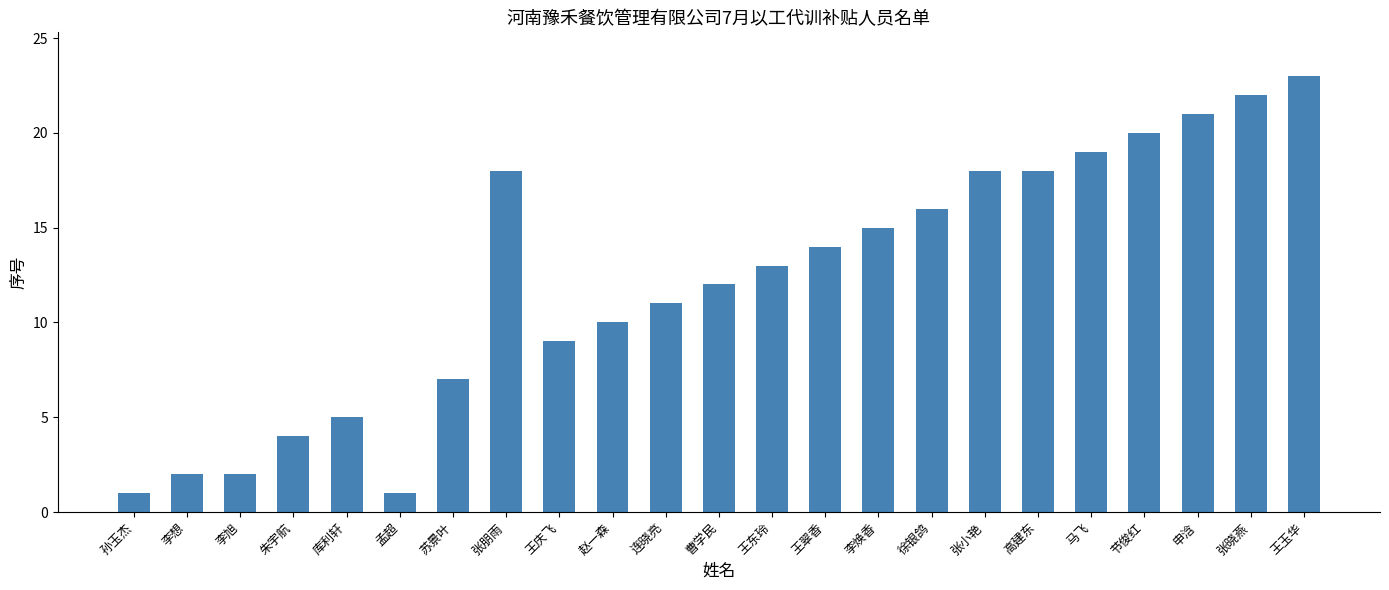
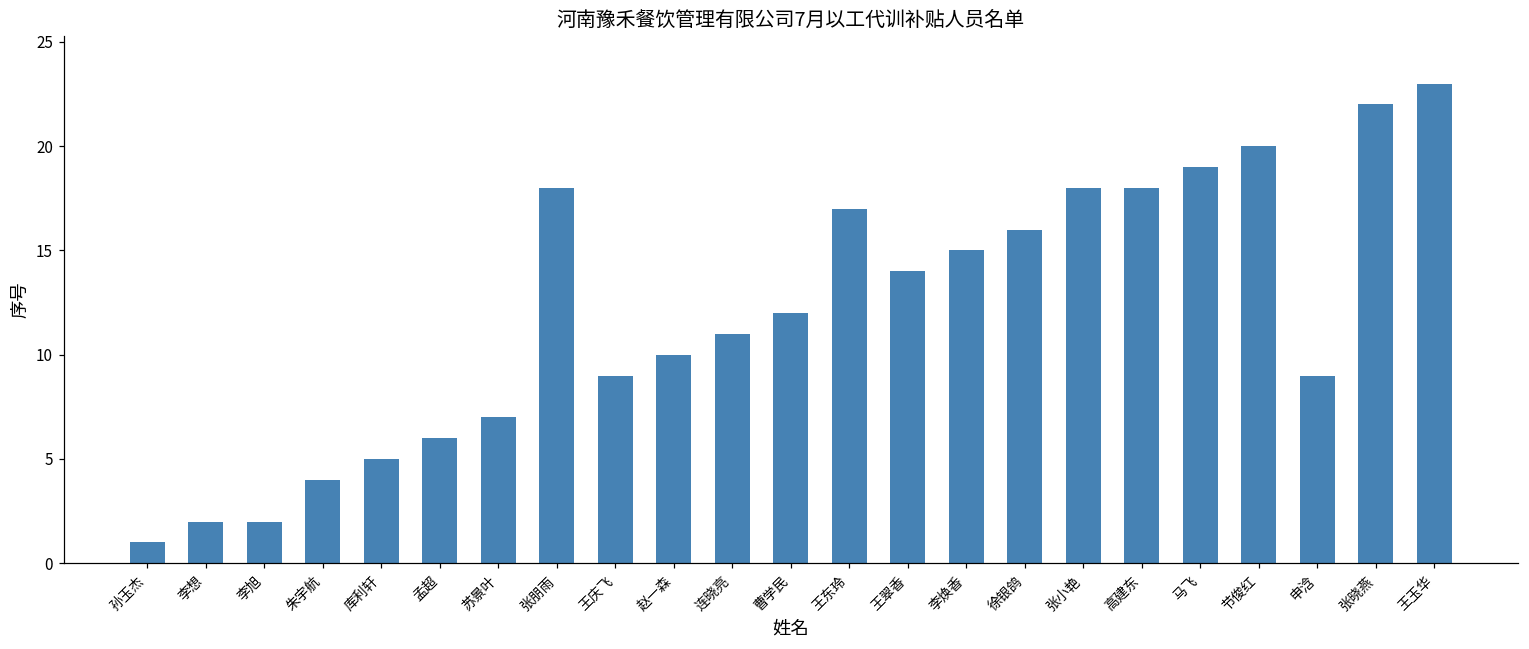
孟超: 1 -> 6
王东玲: 13 -> 17
申浛: 21 -> 9
